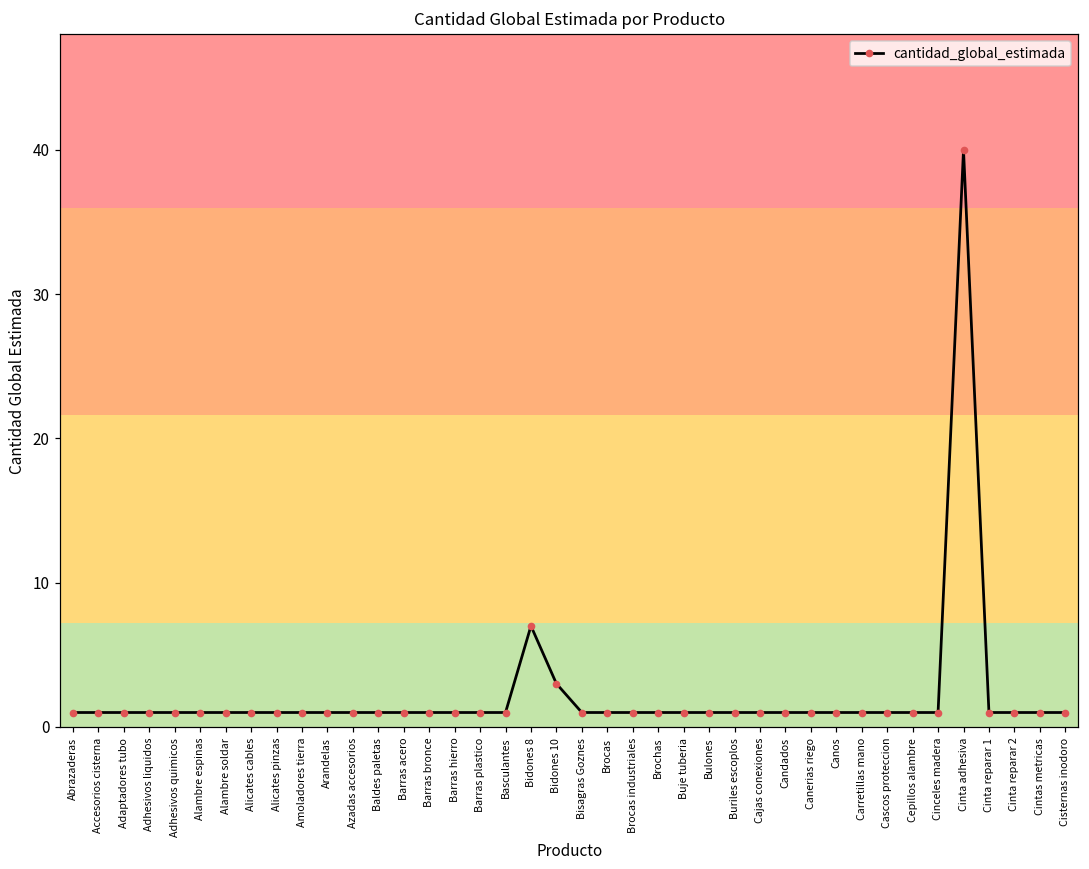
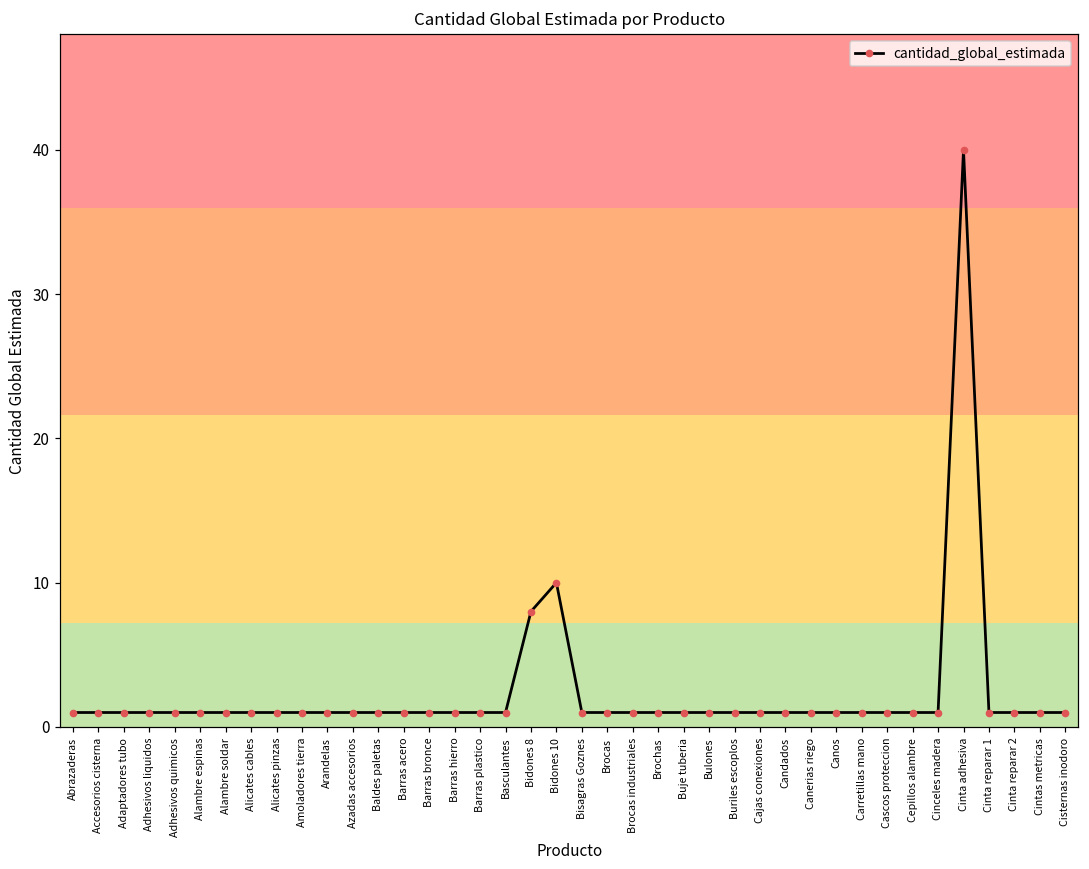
Bidones 8: 7 -> 8
Bidones 10: 3 -> 10
